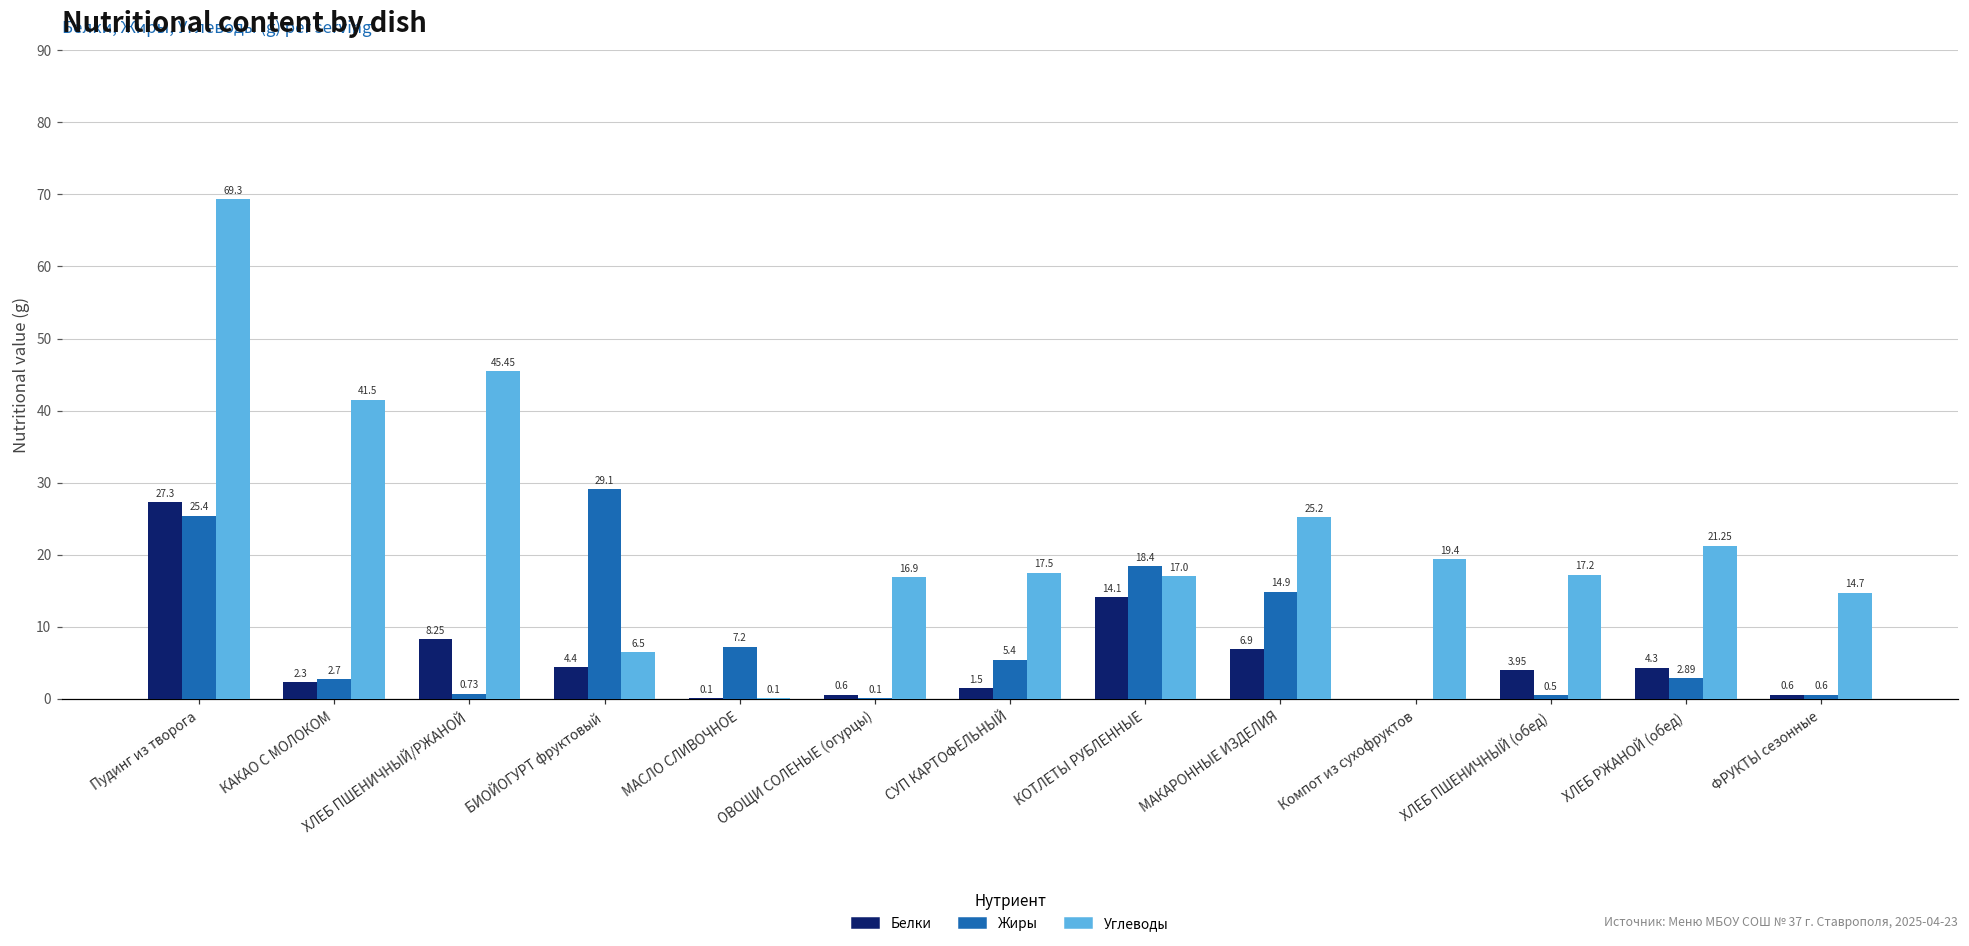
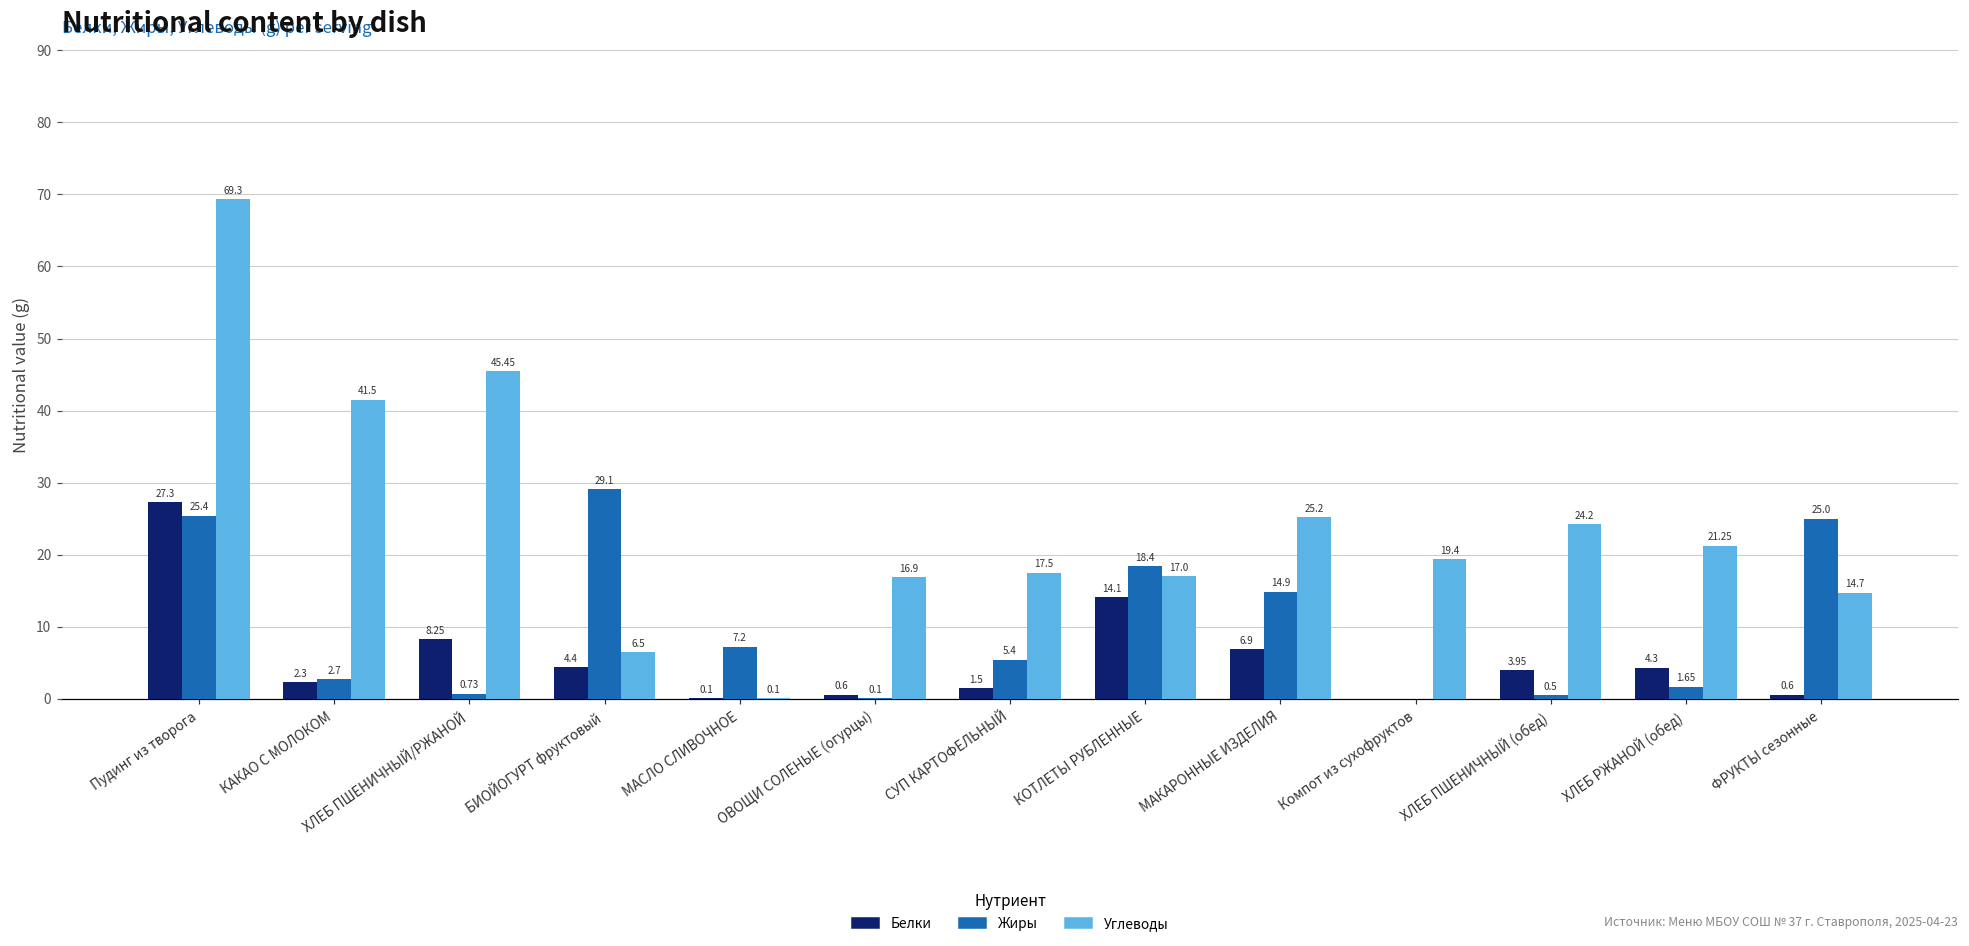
Углеводы, ХЛЕБ ПШЕНИЧНЫЙ (обед): 17.2 -> 24.2
Жиры, ХЛЕБ РЖАНОЙ (обед): 2.89 -> 1.65
Жиры, ФРУКТЫ сезонные: 0.6 -> 25.0
